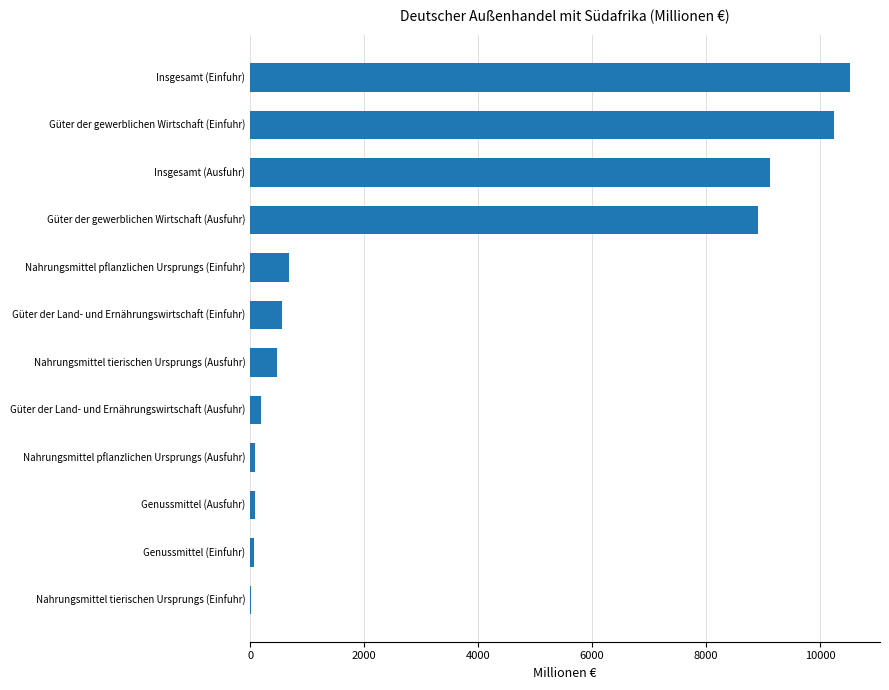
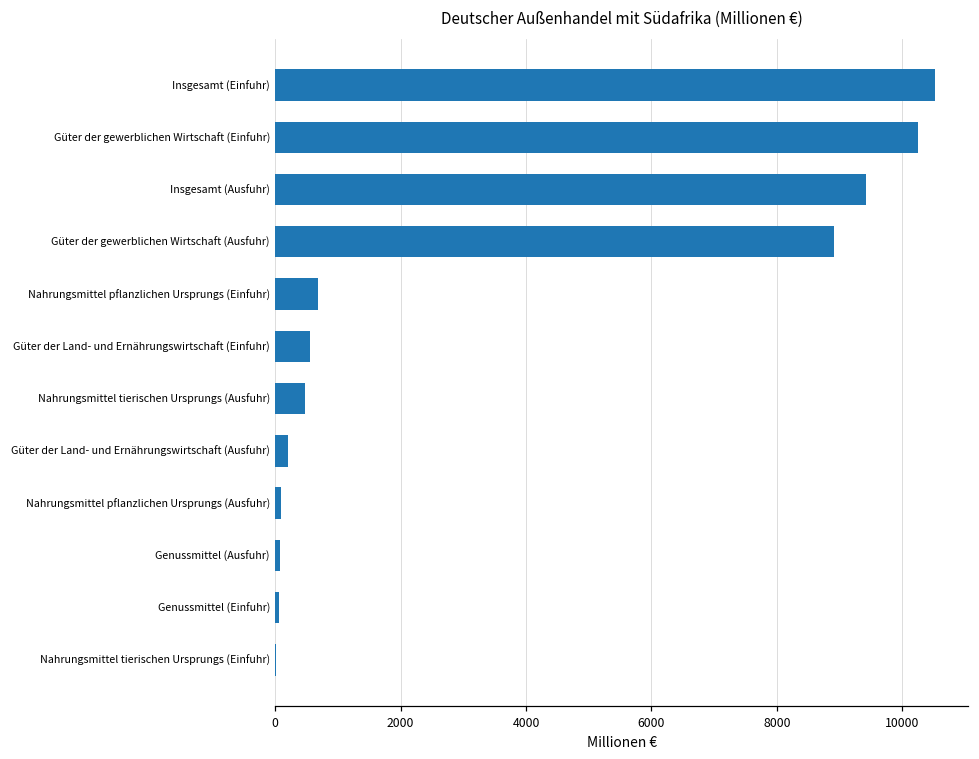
Insgesamt (Ausfuhr): 9100 -> 9400
